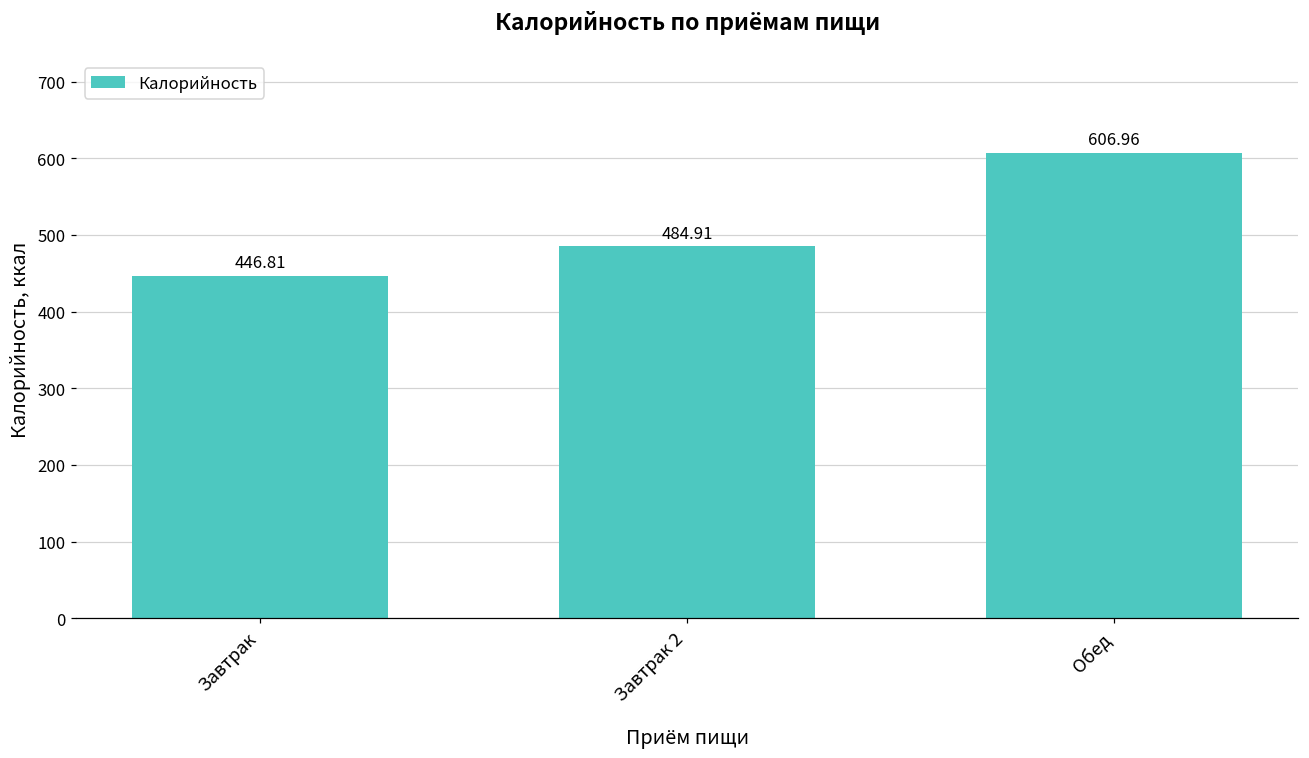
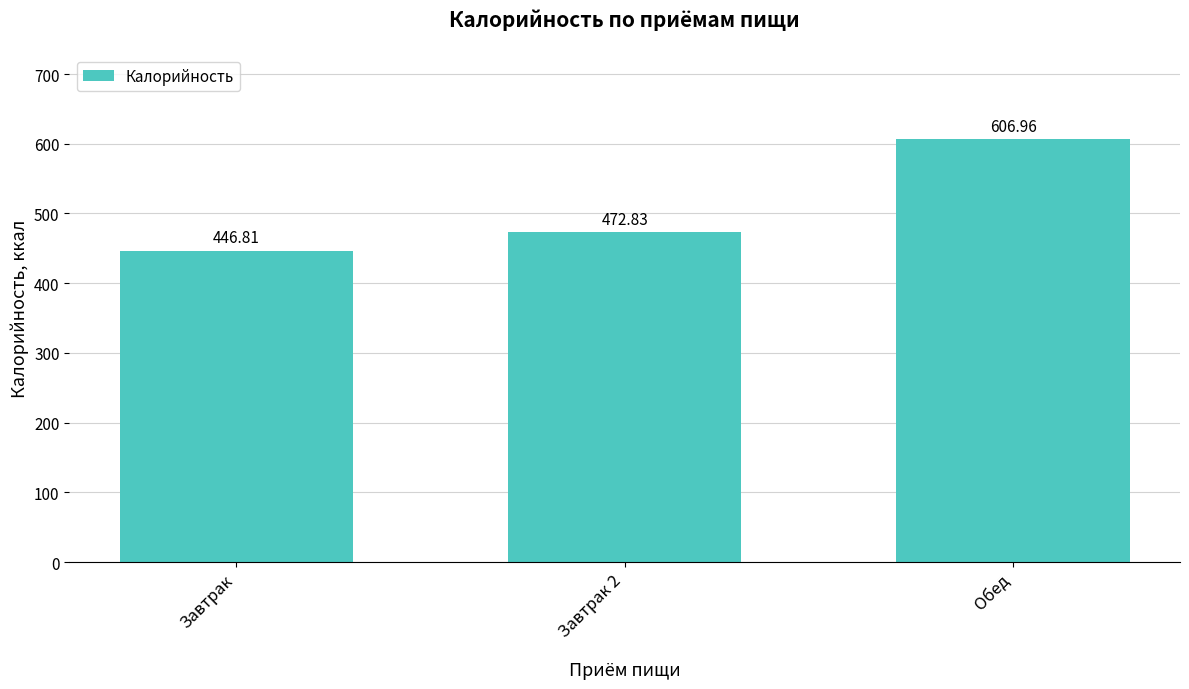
Завтрак 2: 484.91 -> 472.83
